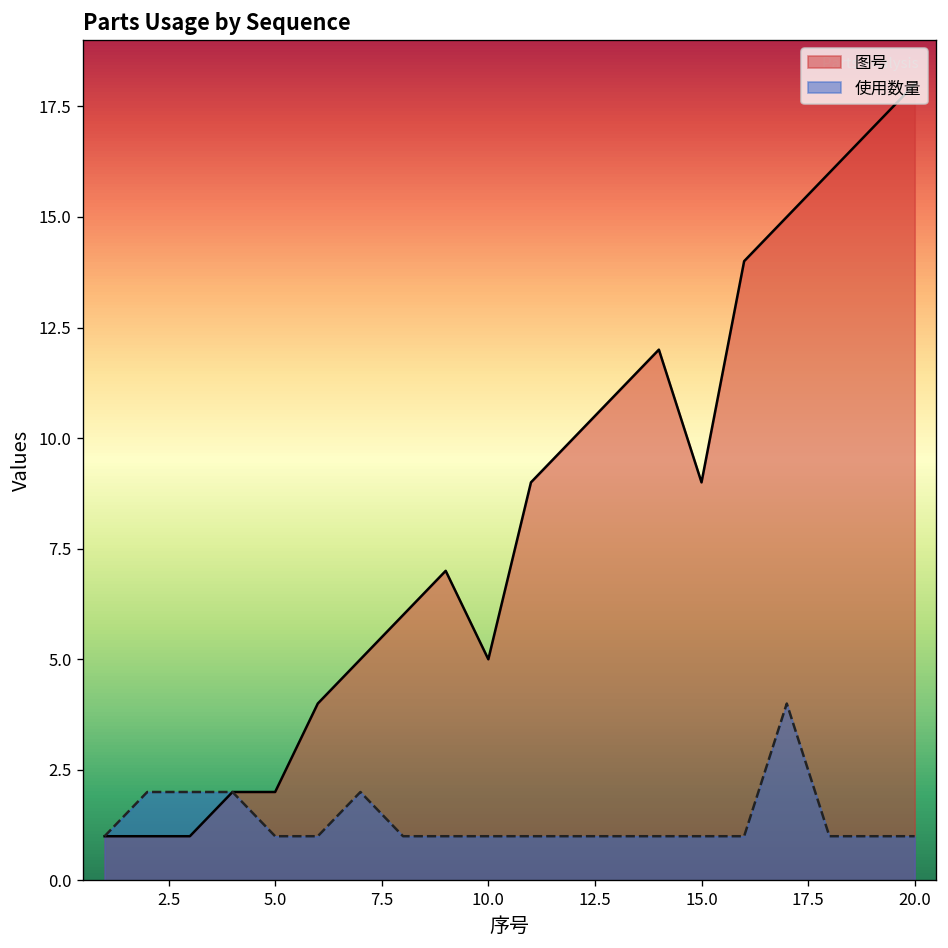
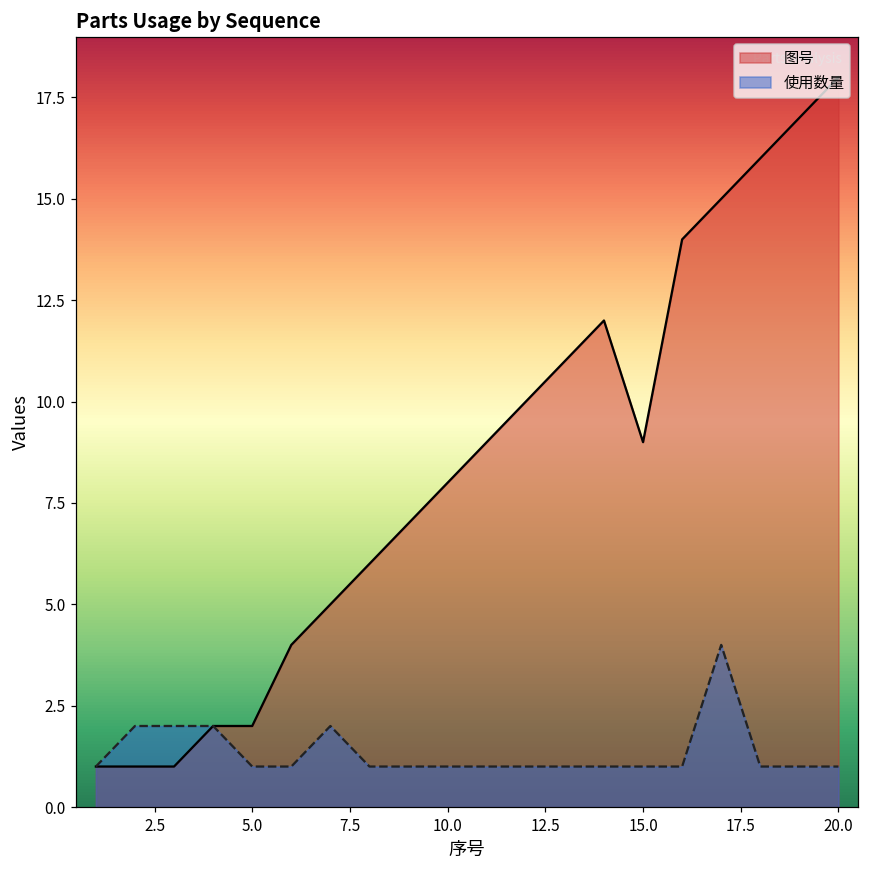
图号, 10.0: 5 -> 8
